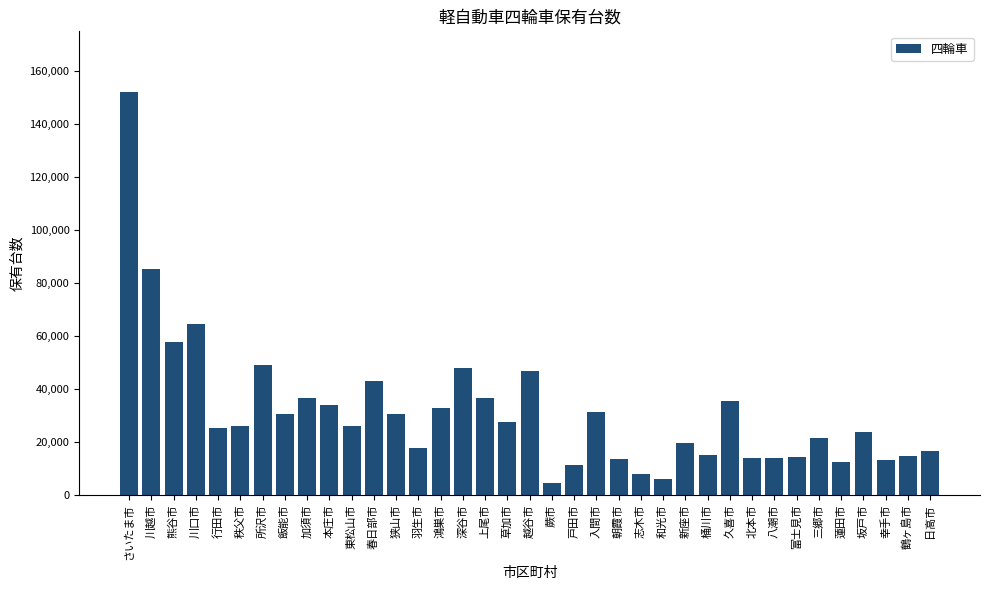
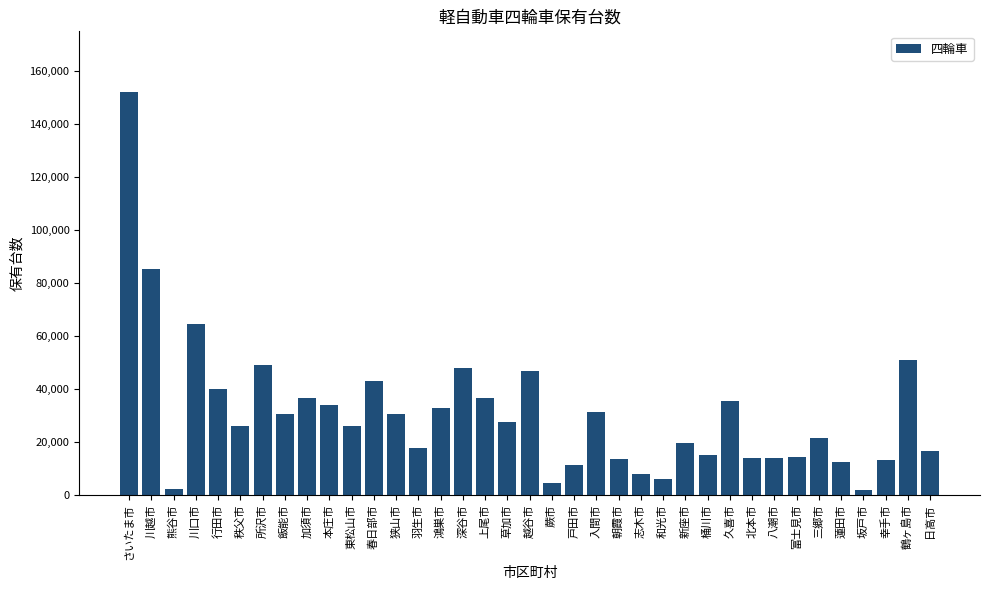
熊谷市: 58,000 -> 2,000
行田市: 25,000 -> 40,000
坂戸市: 24,000 -> 2,000
鶴ヶ島市: 15,000 -> 51,000
